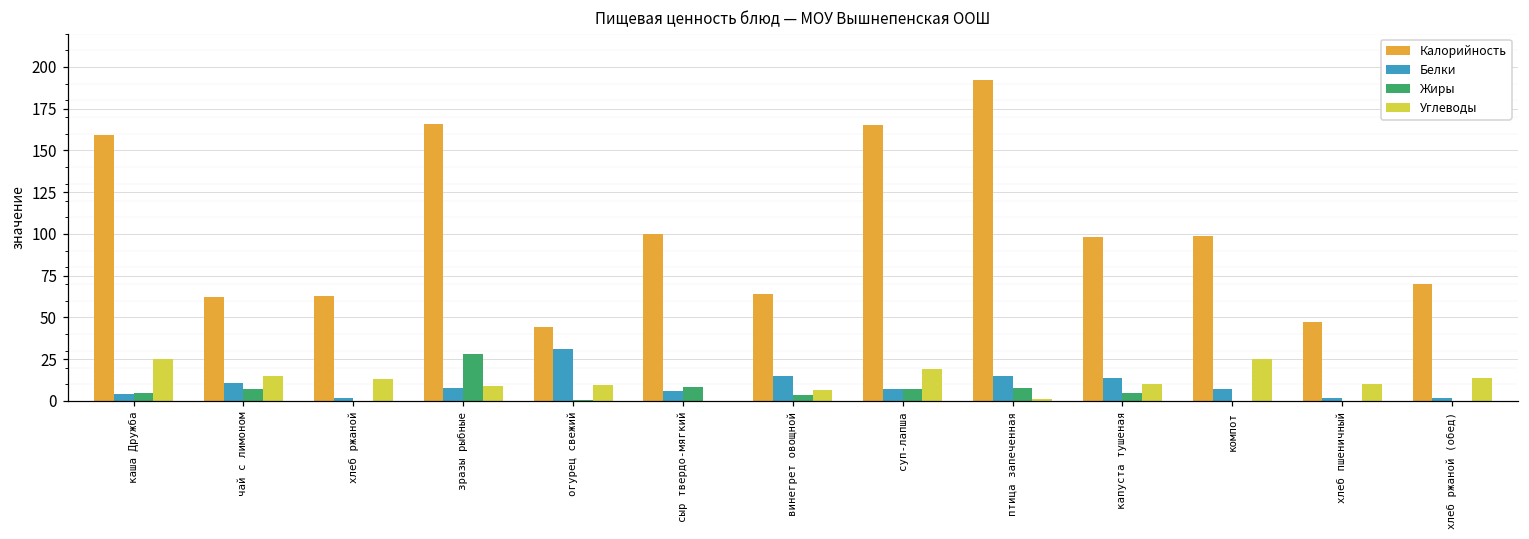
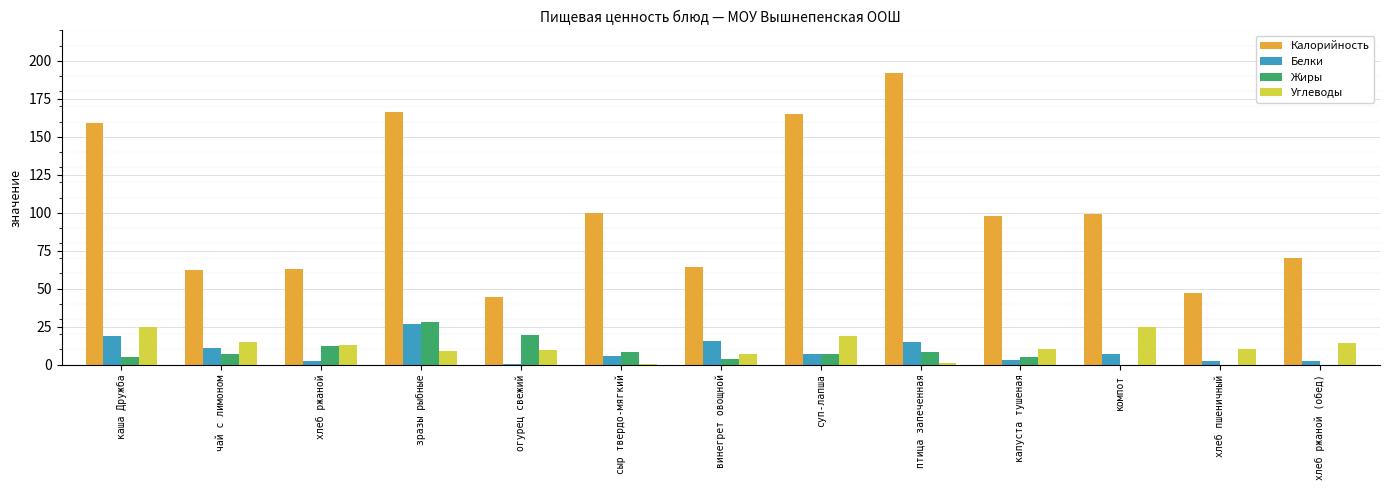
Белки, каша Дружба: 4 -> 19
Жиры, хлеб ржаной: 0 -> 12
Белки, зразы рыбные: 8 -> 27
Белки, огурец свежий: 31 -> 0
Жиры, огурец свежий: 0 -> 19
Белки, капуста тушеная: 14 -> 3
